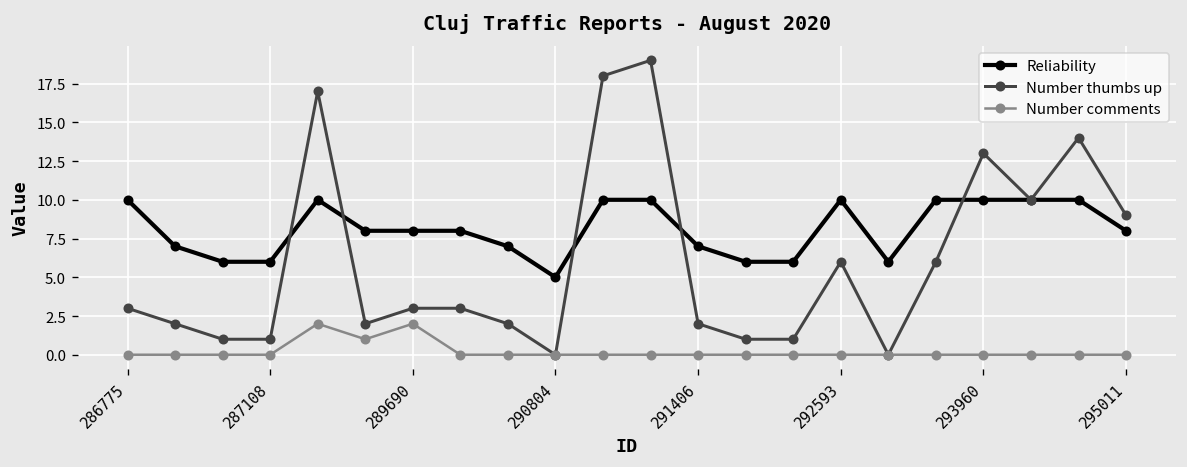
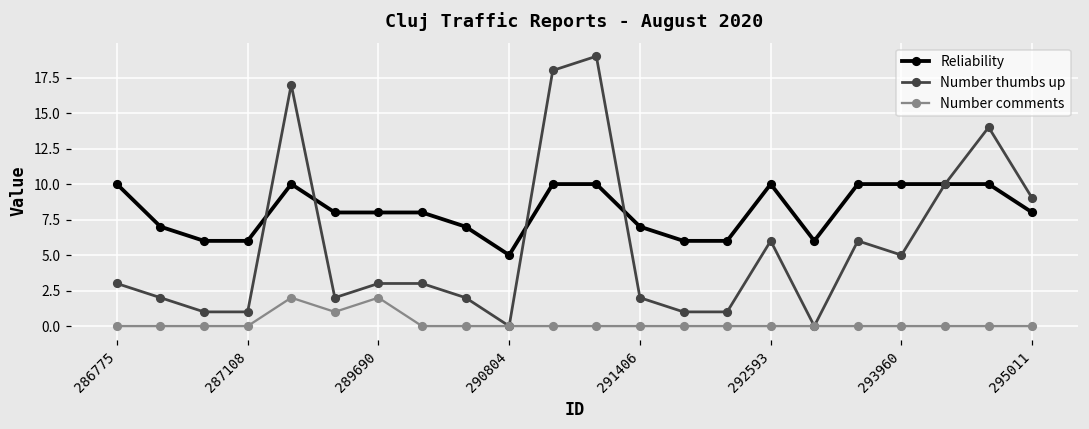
Number thumbs up, 293960: 13 -> 5
